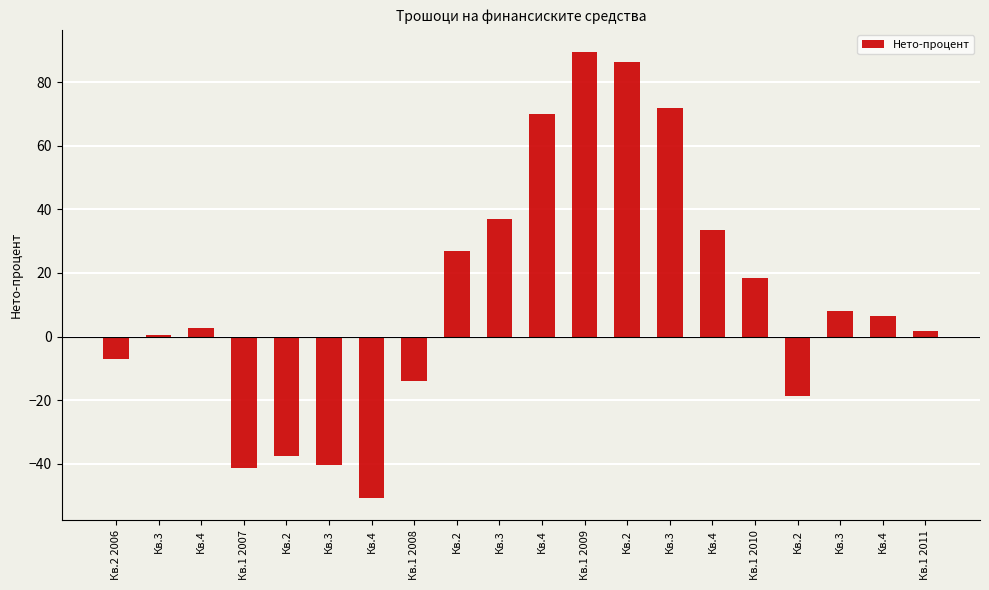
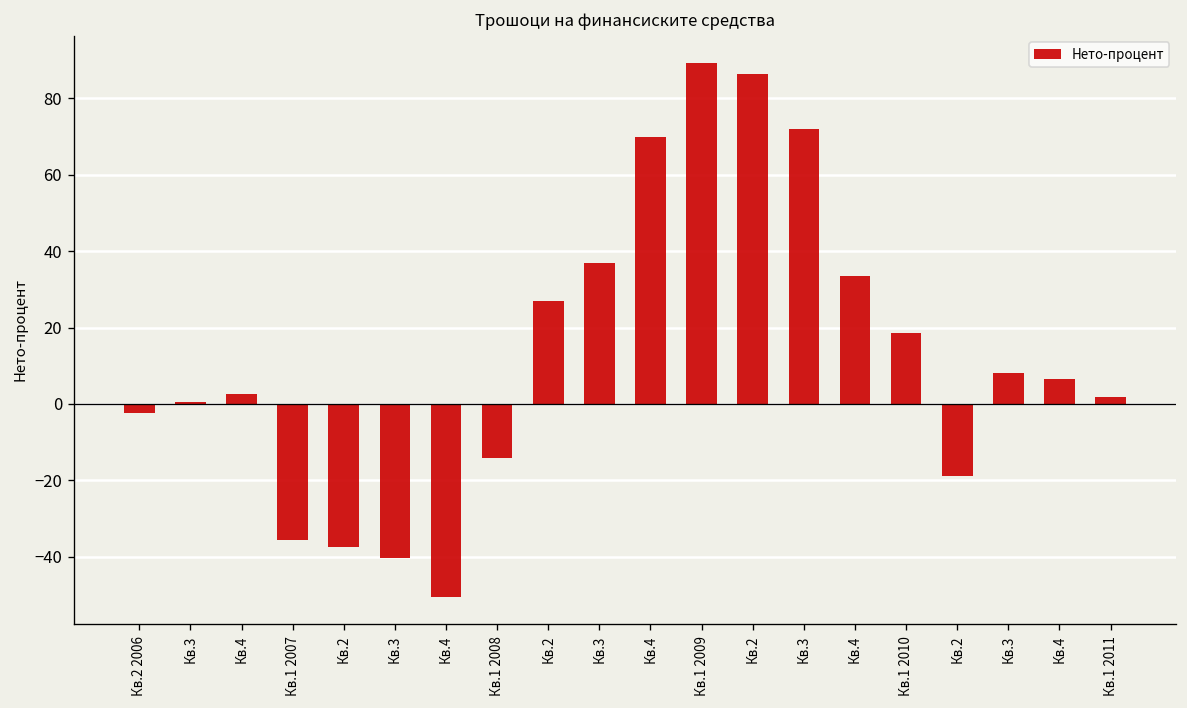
Кв.2 2006: -7 -> -2
Кв.1 2007: -41 -> -36
